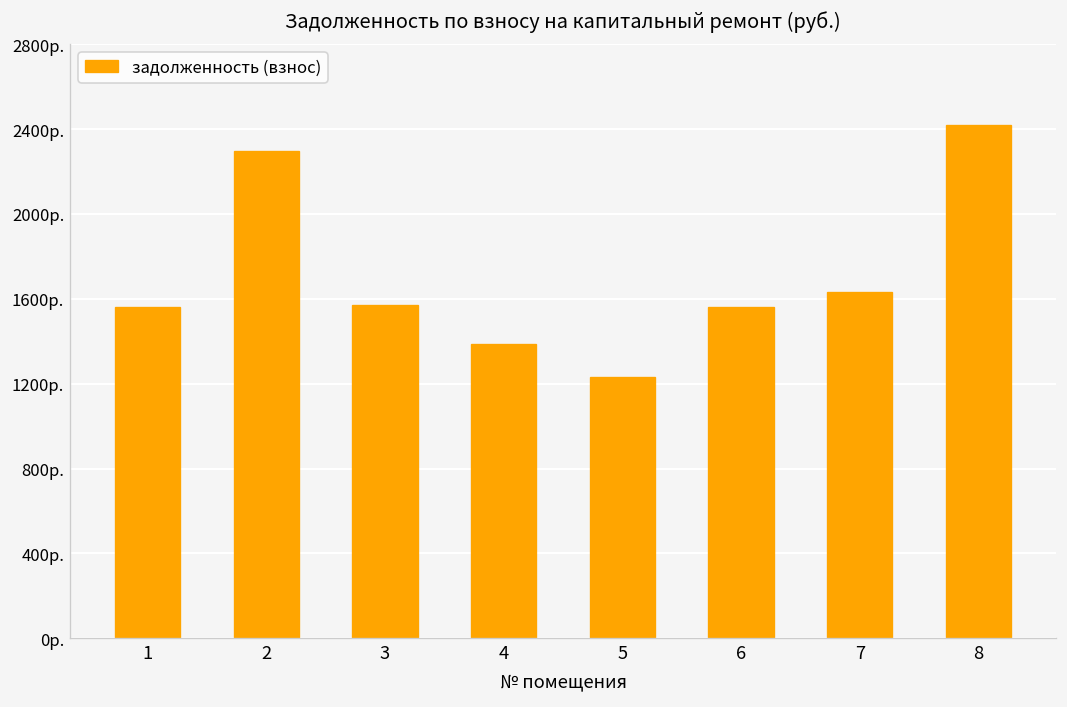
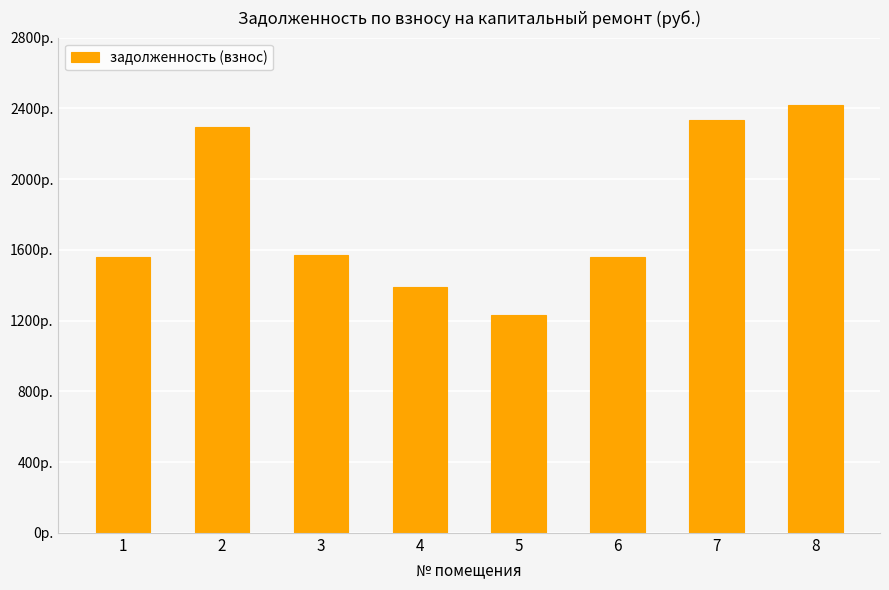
7: 1630р. -> 2330р.
